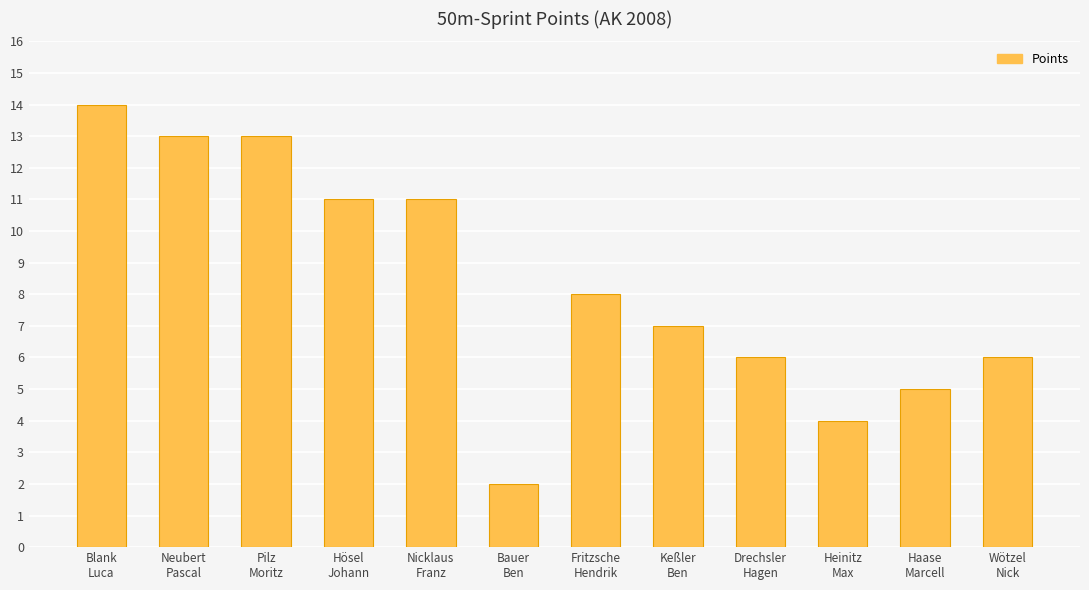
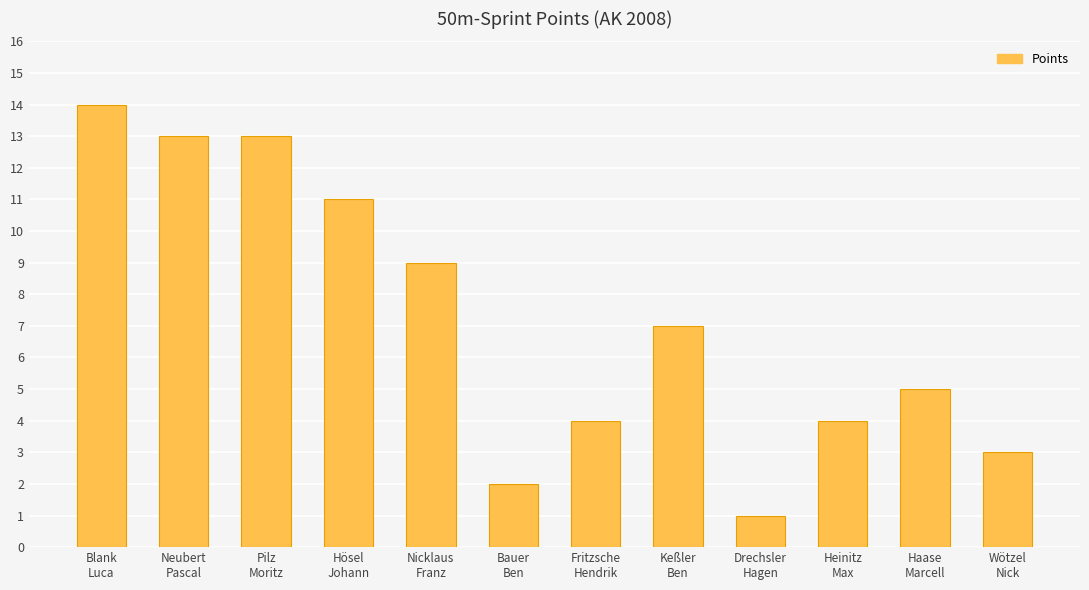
Nicklaus Franz: 11 -> 9
Fritzsche Hendrik: 8 -> 4
Drechsler Hagen: 6 -> 1
Wötzel Nick: 6 -> 3
